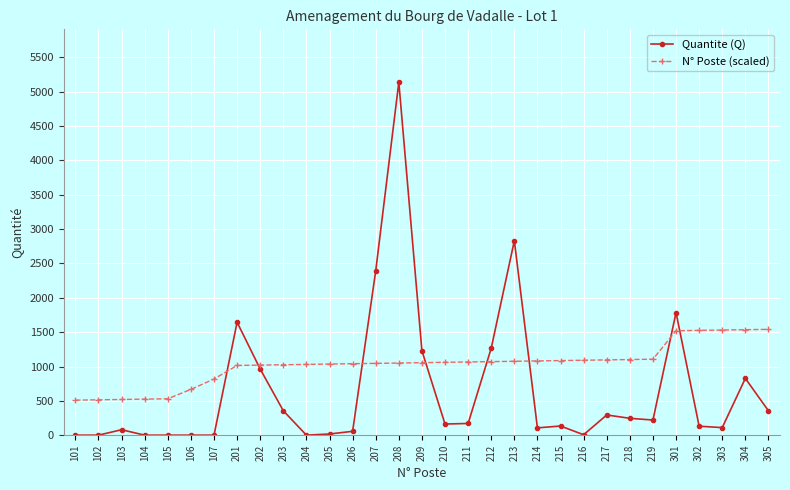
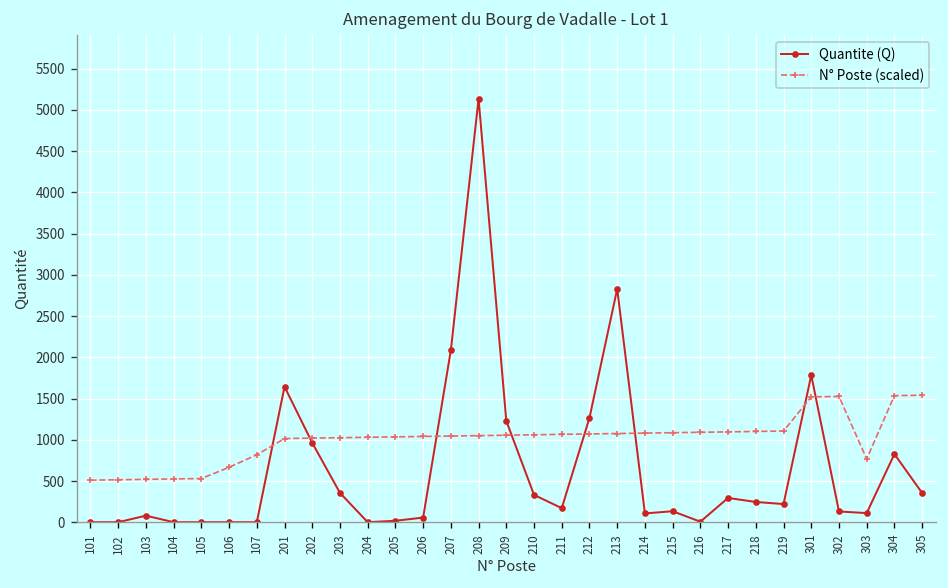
Quantite (Q), 207: 2400 -> 2100
Quantite (Q), 210: 200 -> 300
N° Poste (scaled), 303: 1500 -> 800
